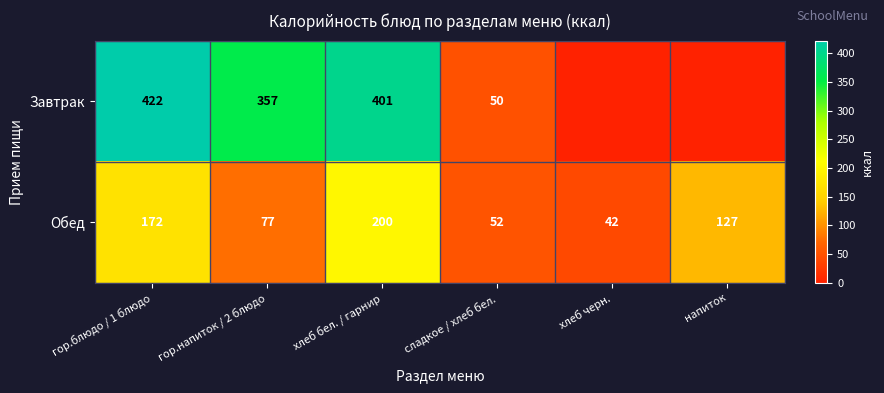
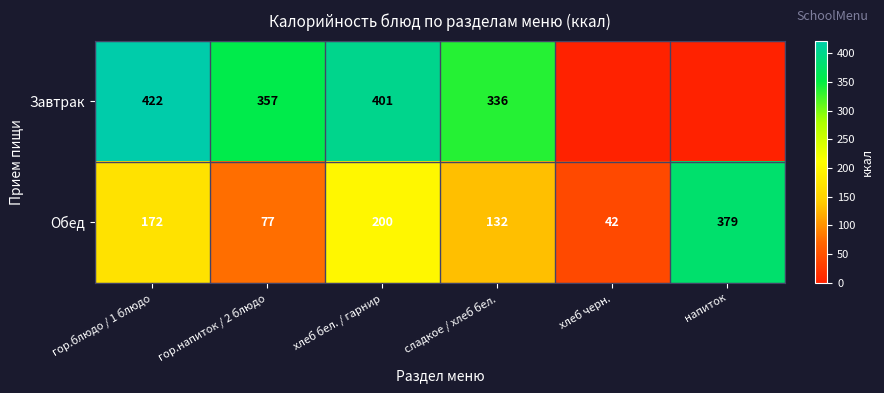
Завтрак, сладкое / хлеб бел.: 50 -> 336
Обед, сладкое / хлеб бел.: 52 -> 132
Обед, напиток: 127 -> 379
